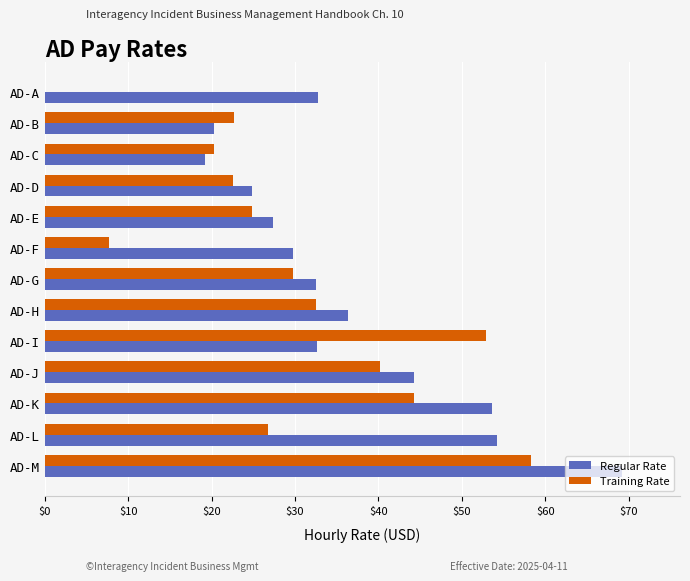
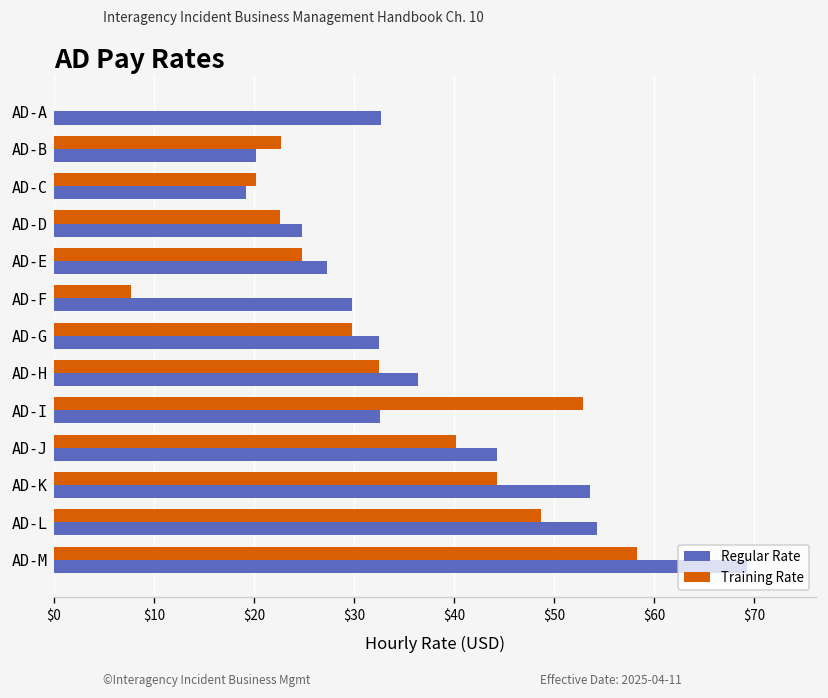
Training Rate, AD-L: $27 -> $49
